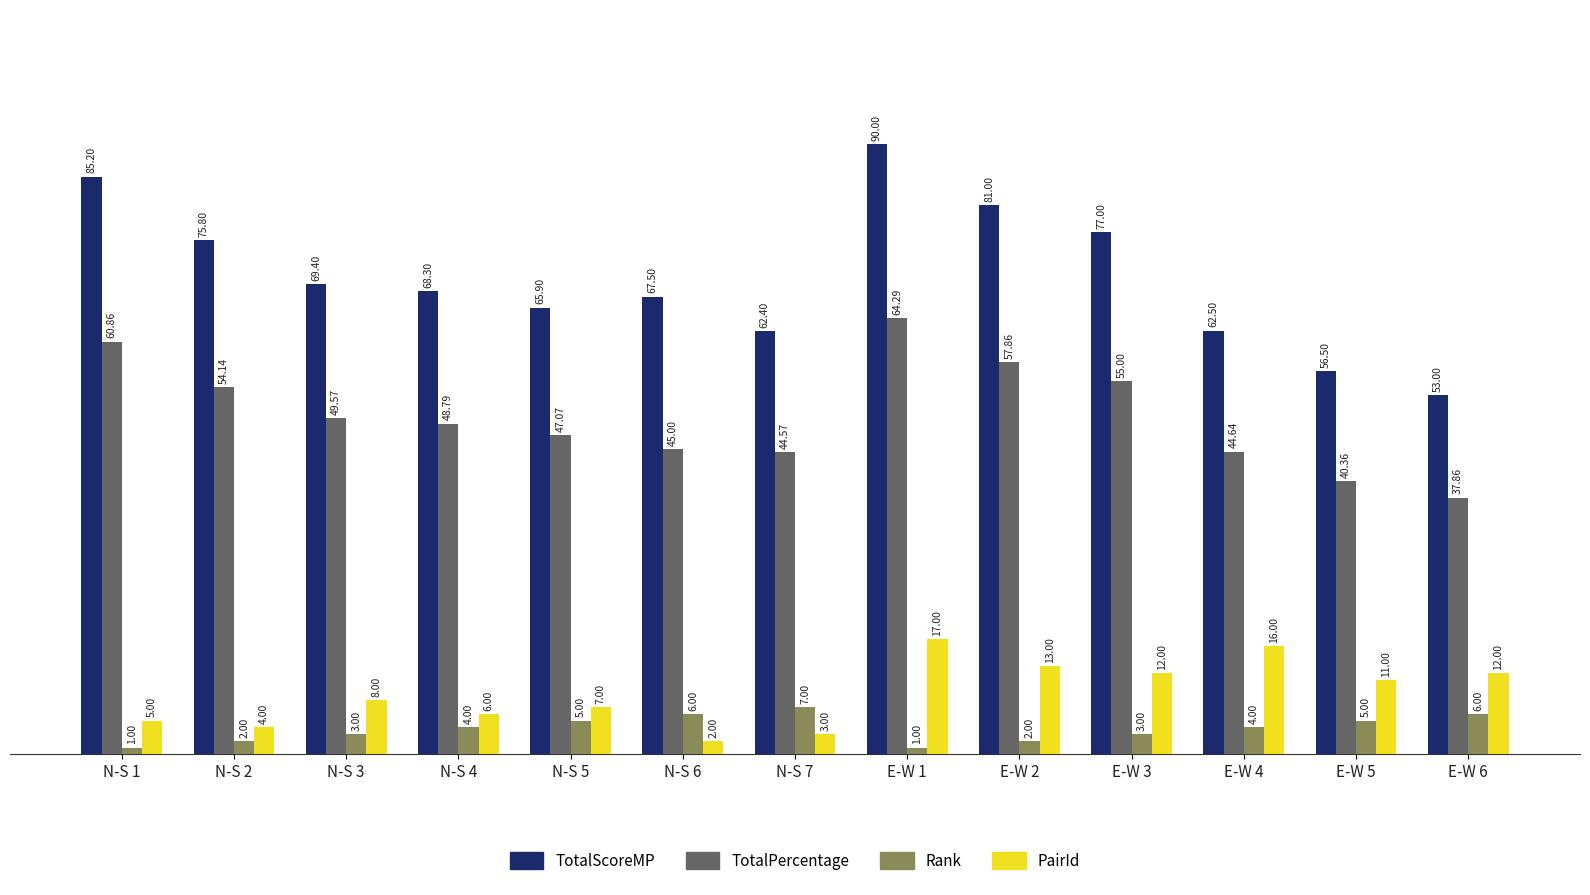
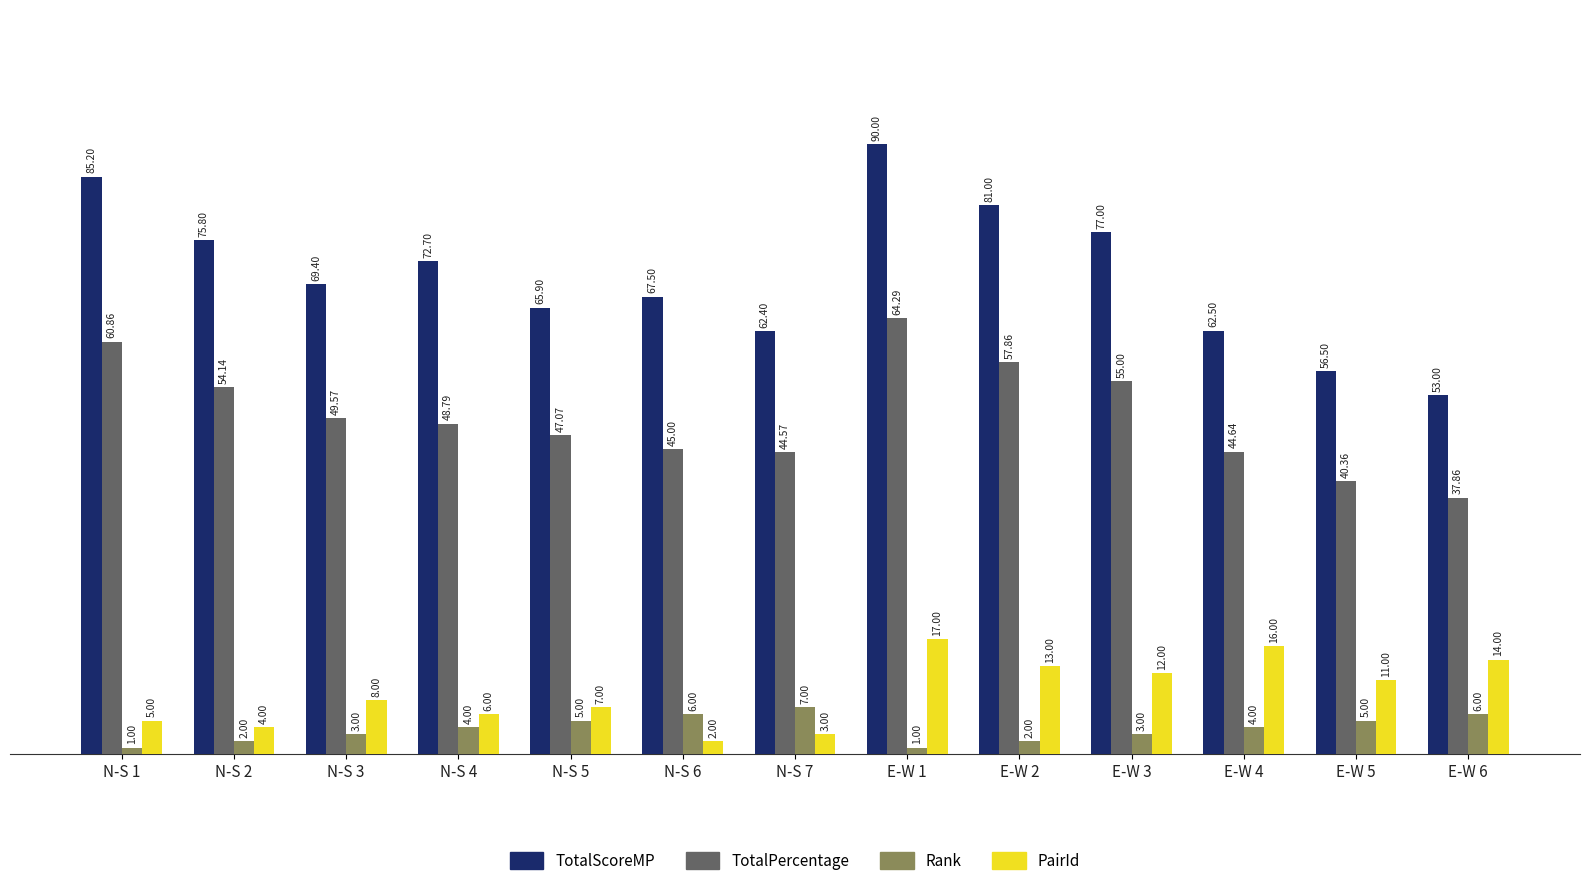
TotalScoreMP, N-S 4: 68.30 -> 72.70
PairId, E-W 6: 12.00 -> 14.00
